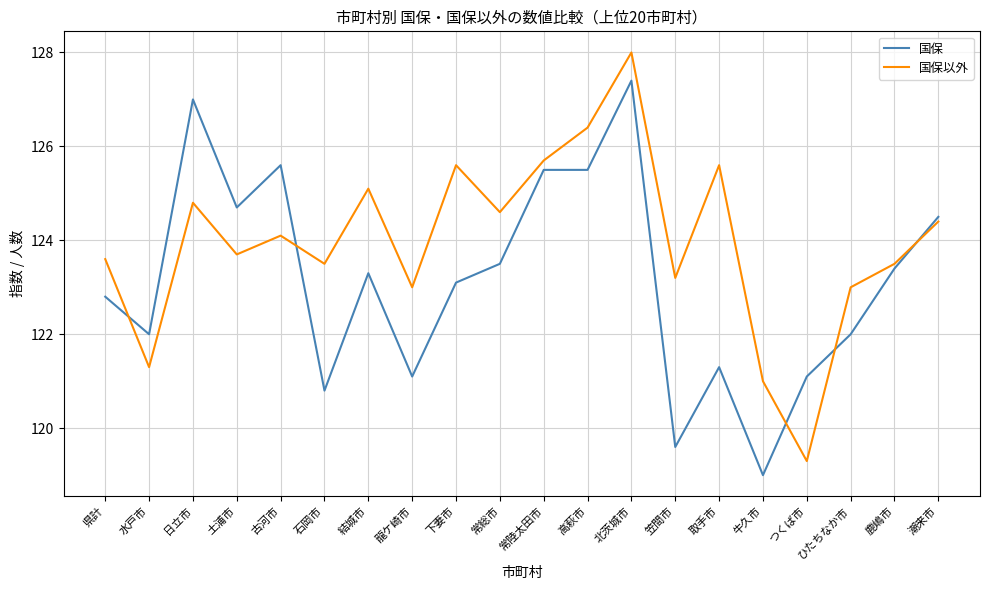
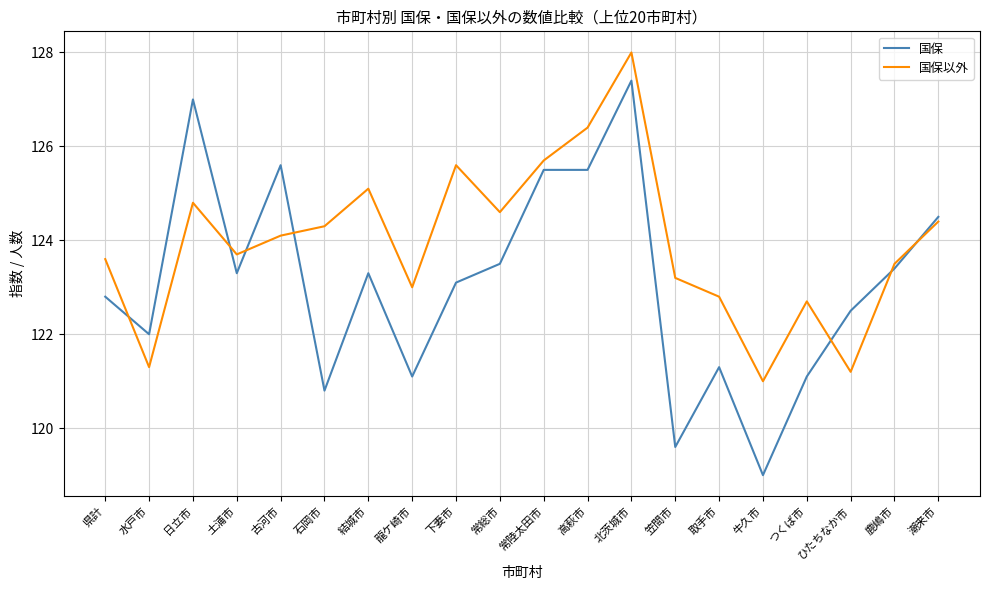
国保, 土浦市: 124.7 -> 123.3
国保以外, 石岡市: 123.5 -> 124.3
国保以外, 取手市: 125.6 -> 122.8
国保以外, つくば市: 119.3 -> 122.7
国保, ひたちなか市: 122.0 -> 122.5
国保以外, ひたちなか市: 123.0 -> 121.2
